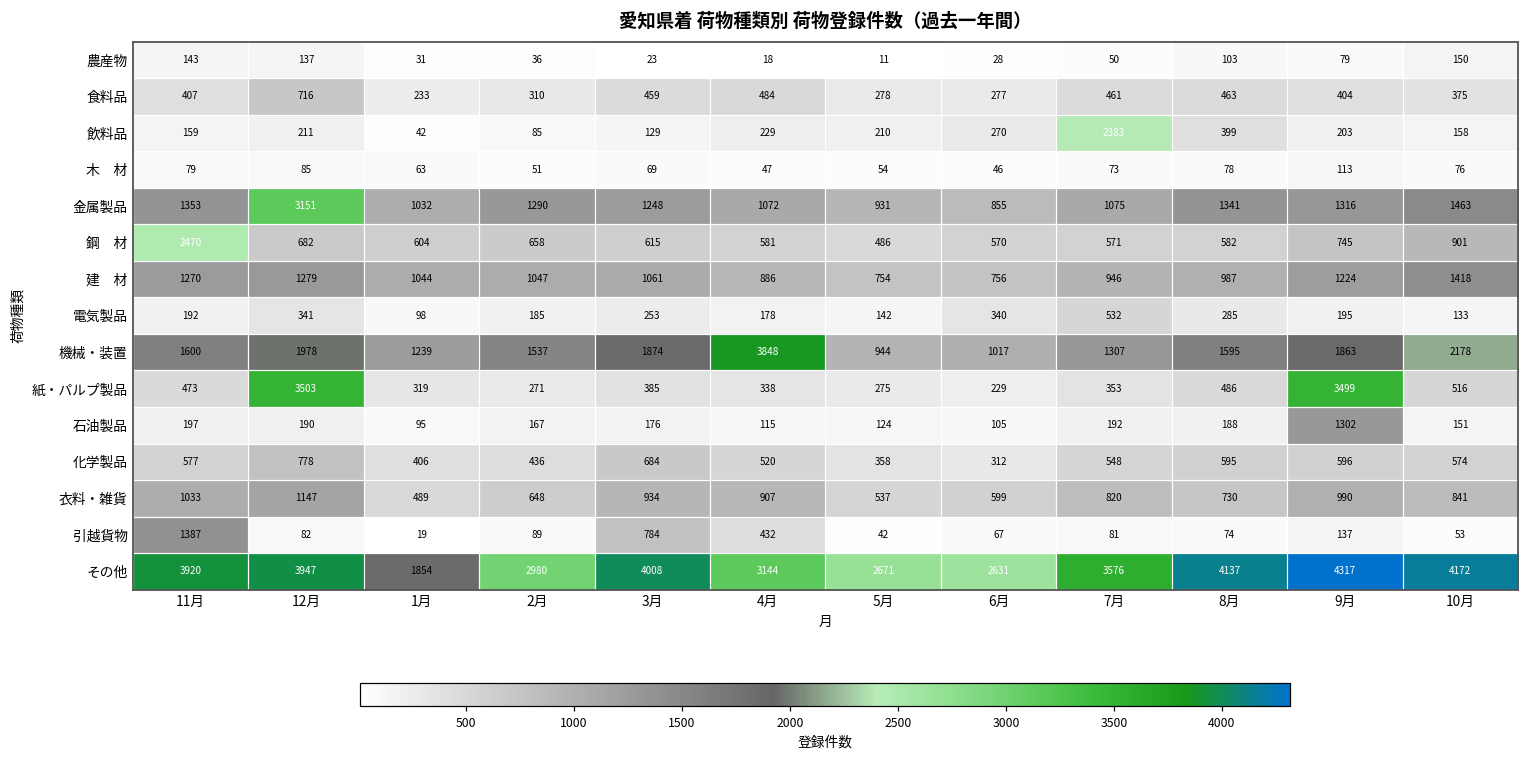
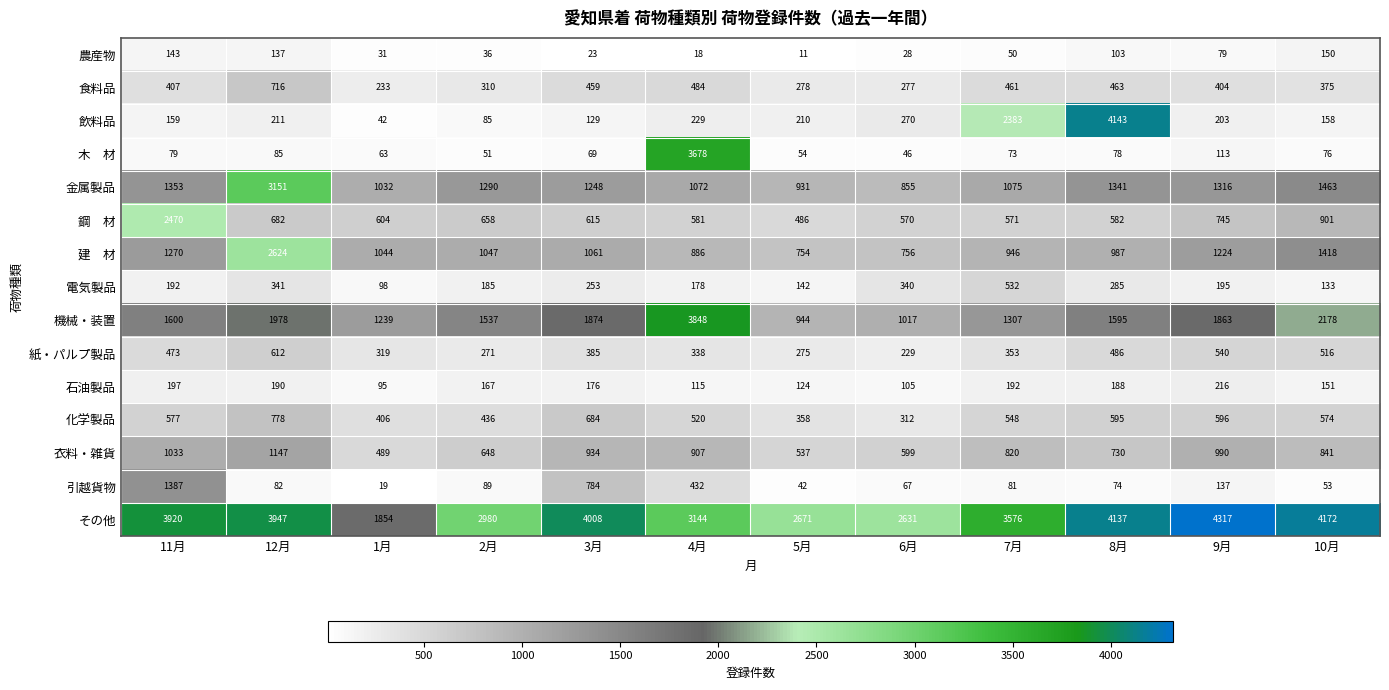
飲料品, 8月: 399 -> 4143
木 材, 4月: 47 -> 3678
建 材, 12月: 1279 -> 2624
紙・パルプ製品, 12月: 3503 -> 612
紙・パルプ製品, 9月: 3499 -> 540
石油製品, 9月: 1302 -> 216
